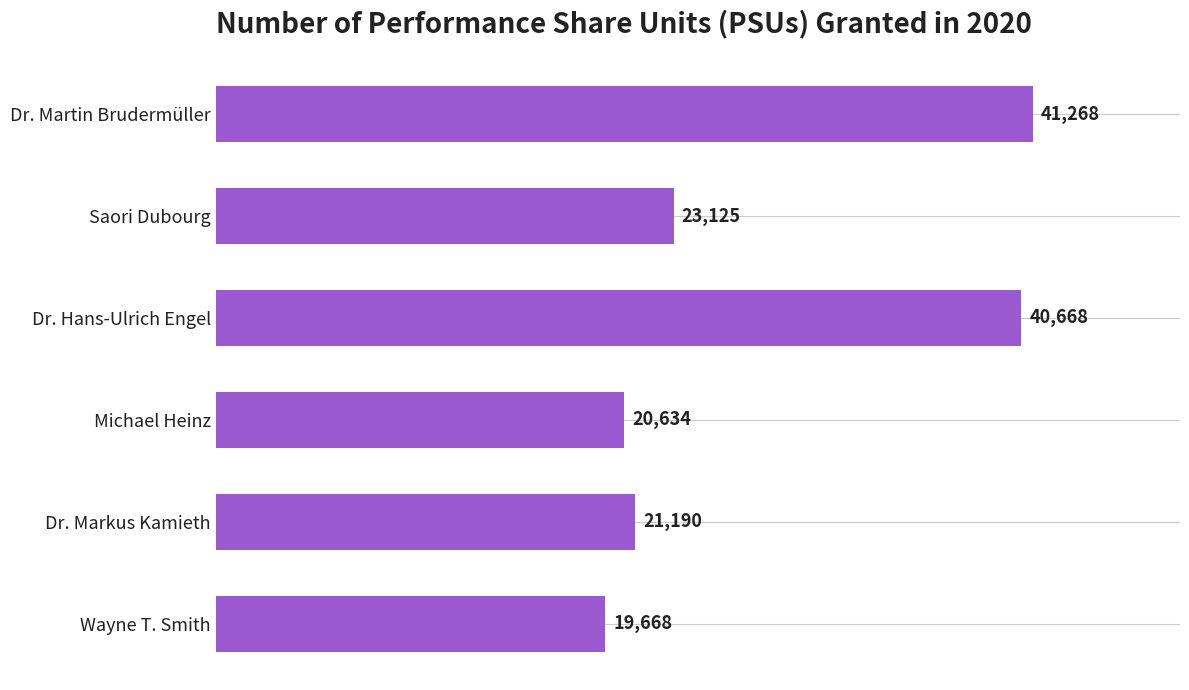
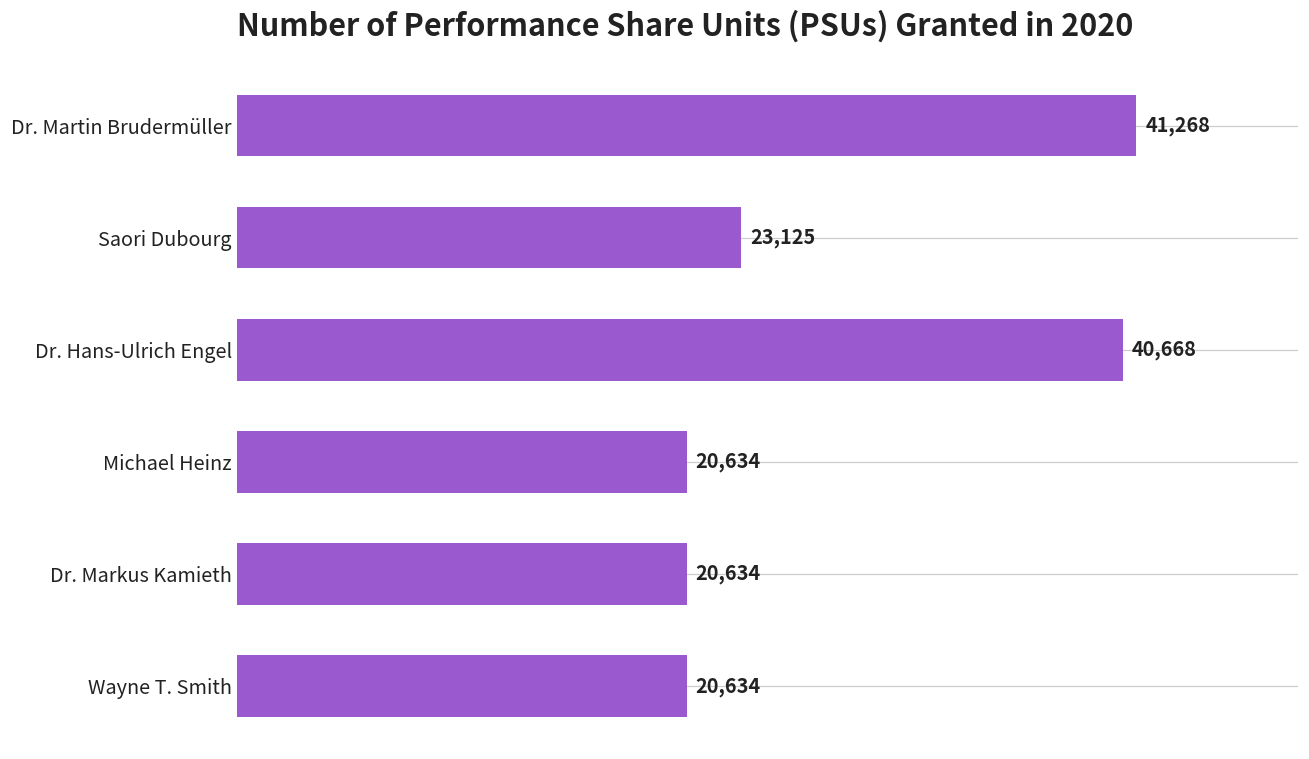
Dr. Markus Kamieth: 21,190 -> 20,634
Wayne T. Smith: 19,668 -> 20,634
